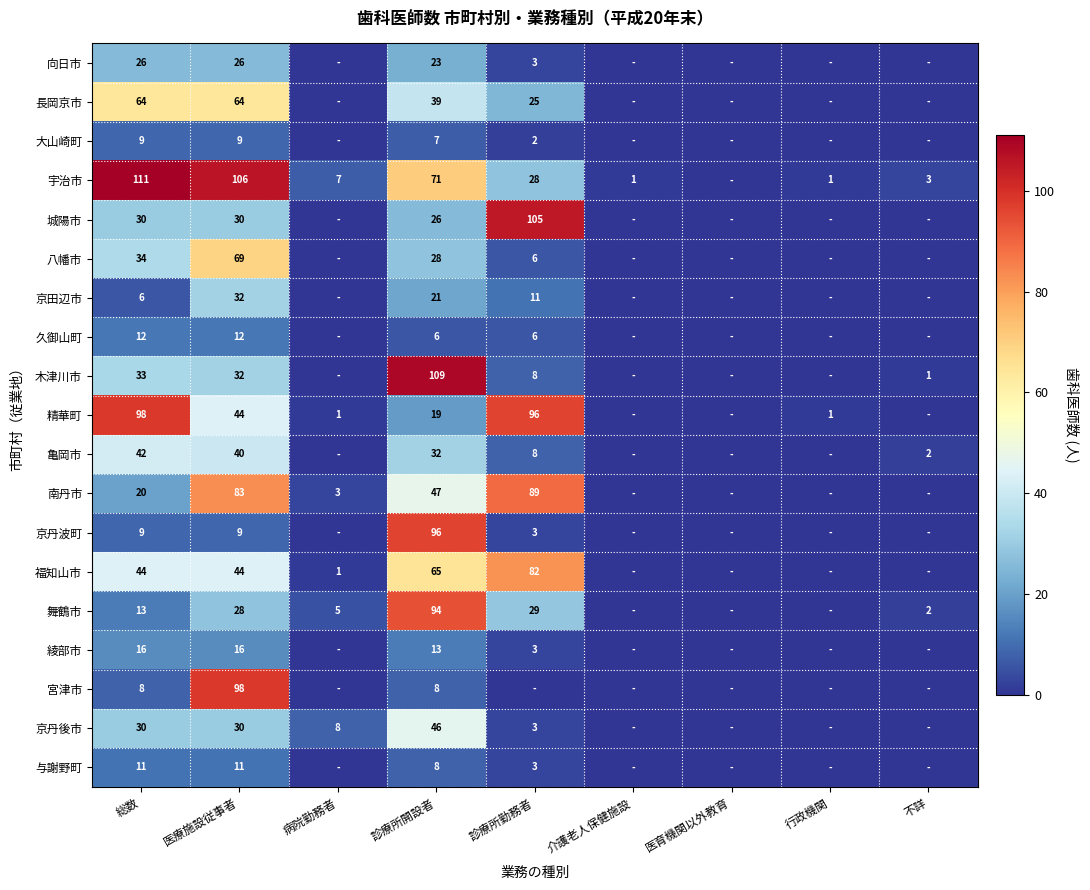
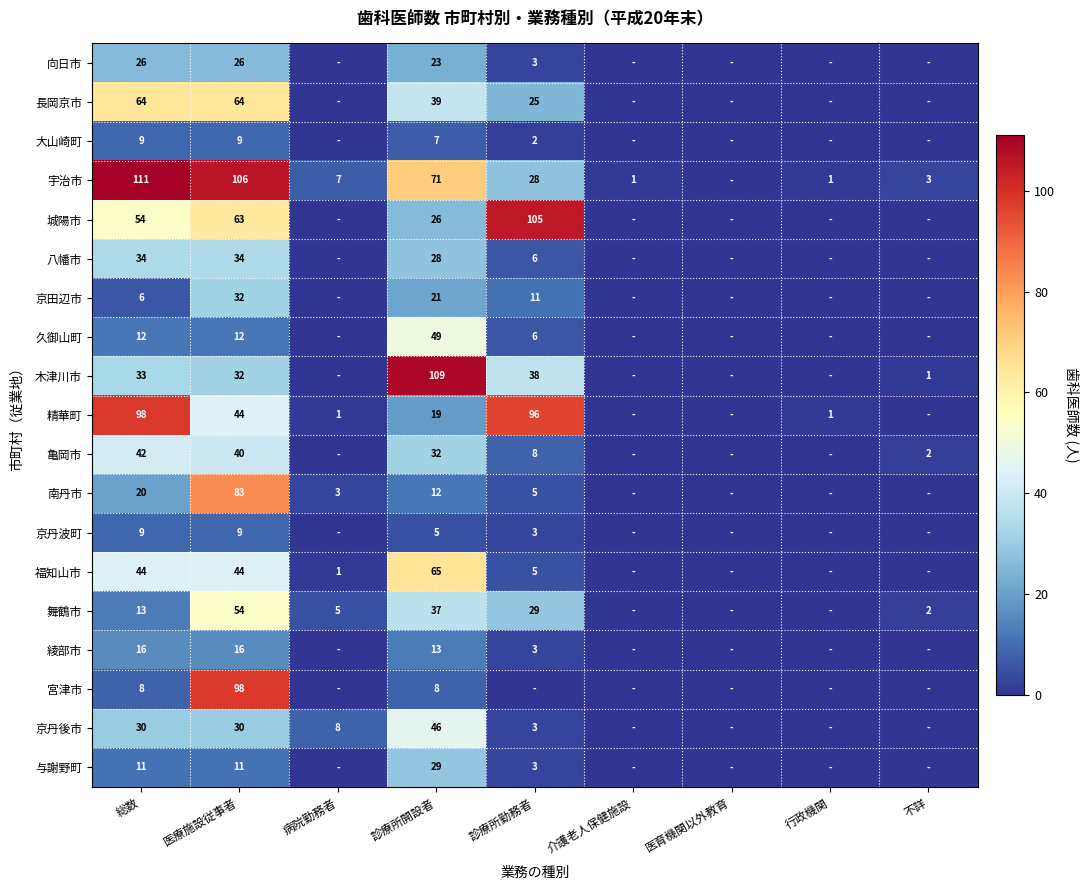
城陽市, 総数: 30 -> 54
城陽市, 医療施設従事者: 30 -> 63
八幡市, 医療施設従事者: 69 -> 34
久御山町, 診療所開設者: 6 -> 49
木津川市, 診療所勤務者: 8 -> 38
南丹市, 診療所開設者: 47 -> 12
南丹市, 診療所勤務者: 89 -> 5
京丹波町, 診療所開設者: 96 -> 5
福知山市, 診療所勤務者: 82 -> 5
舞鶴市, 医療施設従事者: 28 -> 54
舞鶴市, 診療所開設者: 94 -> 37
与謝野町, 診療所開設者: 8 -> 29
